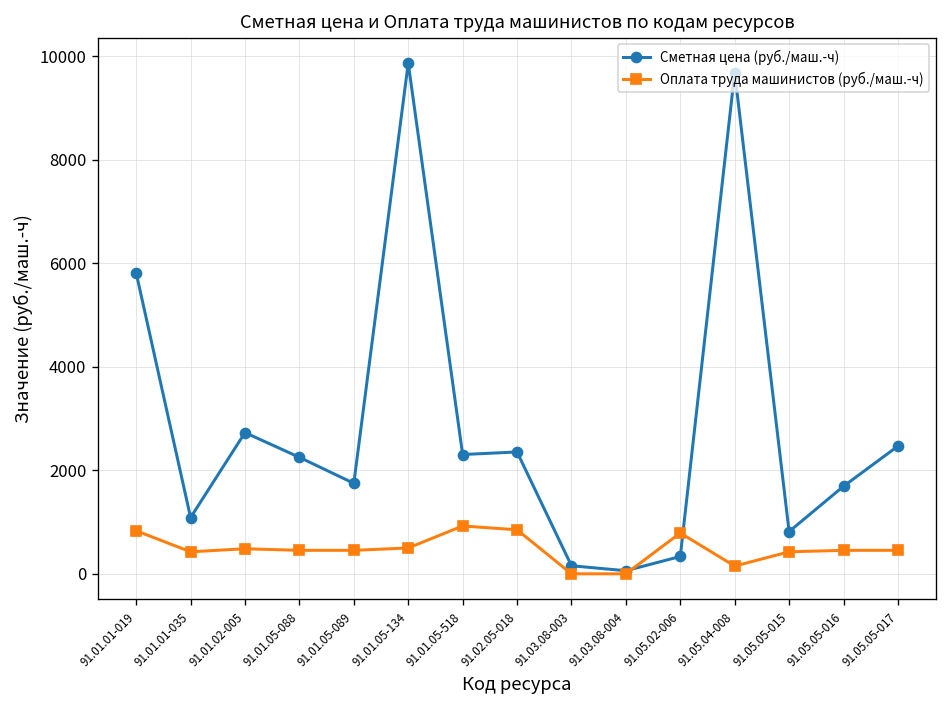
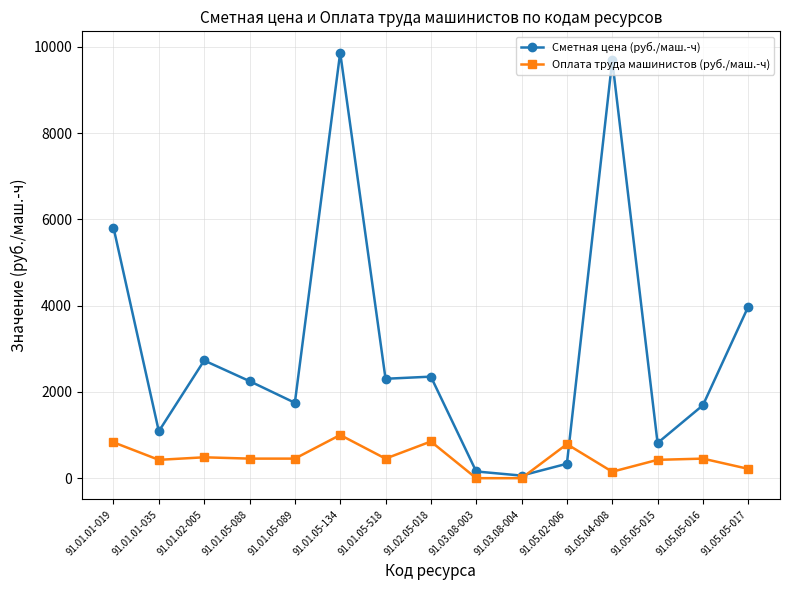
Оплата труда машинистов (руб./маш.-ч), 91.01.05-134: 500 -> 1000
Оплата труда машинистов (руб./маш.-ч), 91.01.05-518: 900 -> 500
Сметная цена (руб./маш.-ч), 91.05.05-017: 2500 -> 4000
Оплата труда машинистов (руб./маш.-ч), 91.05.05-017: 500 -> 200
